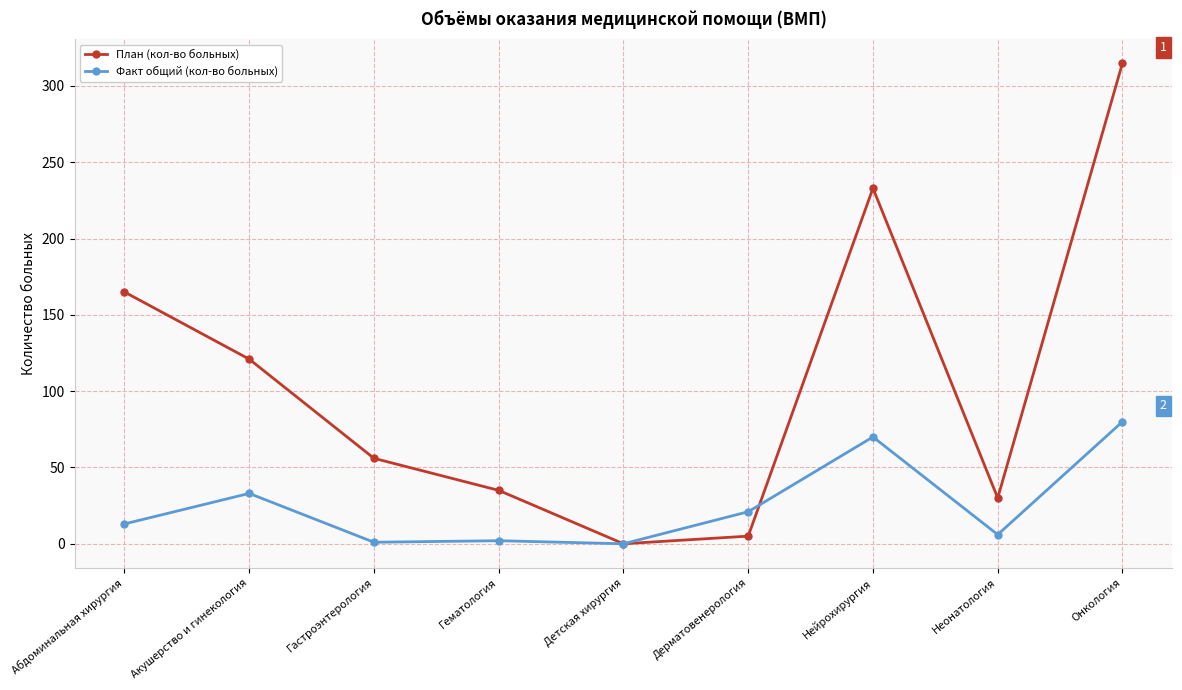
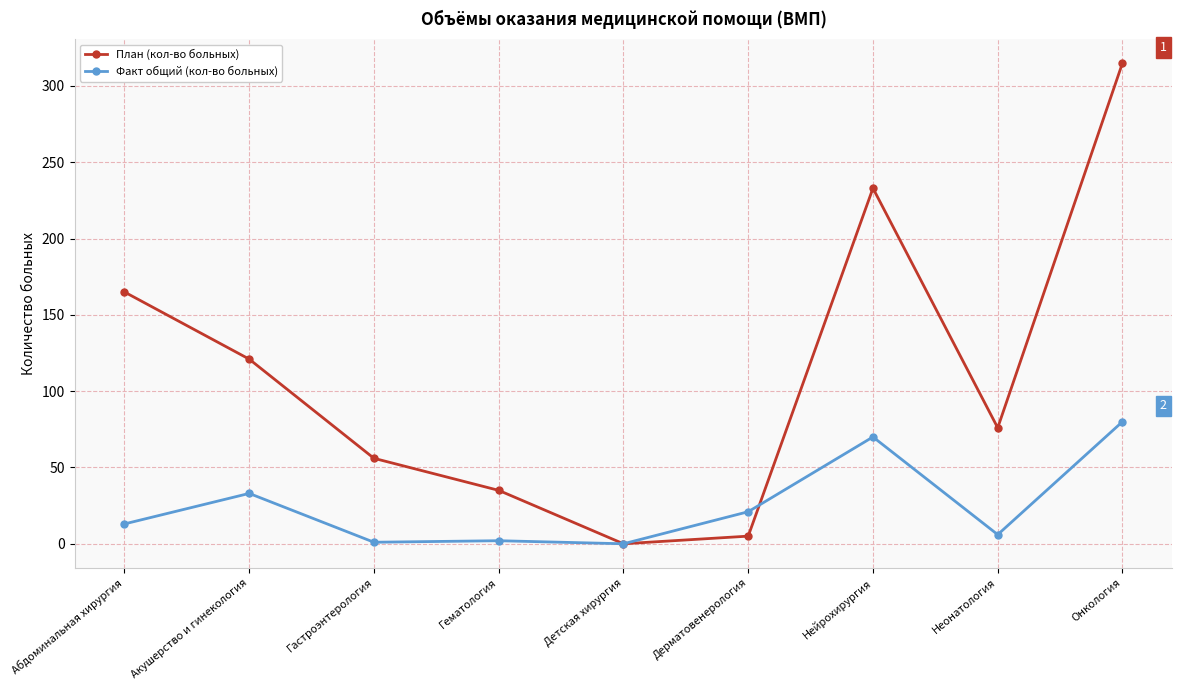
План (кол-во больных), Неонатология: 30 -> 76
